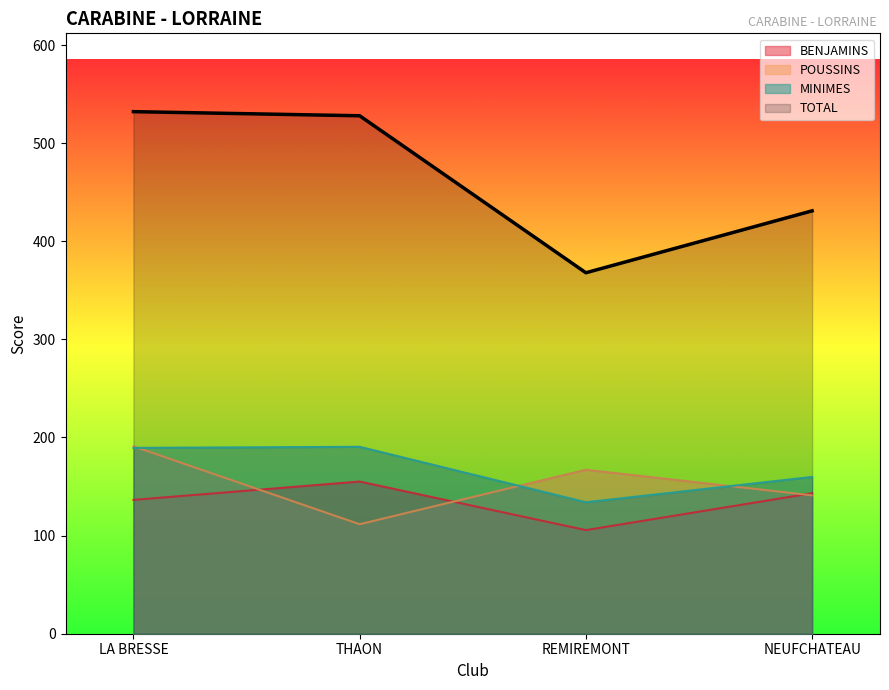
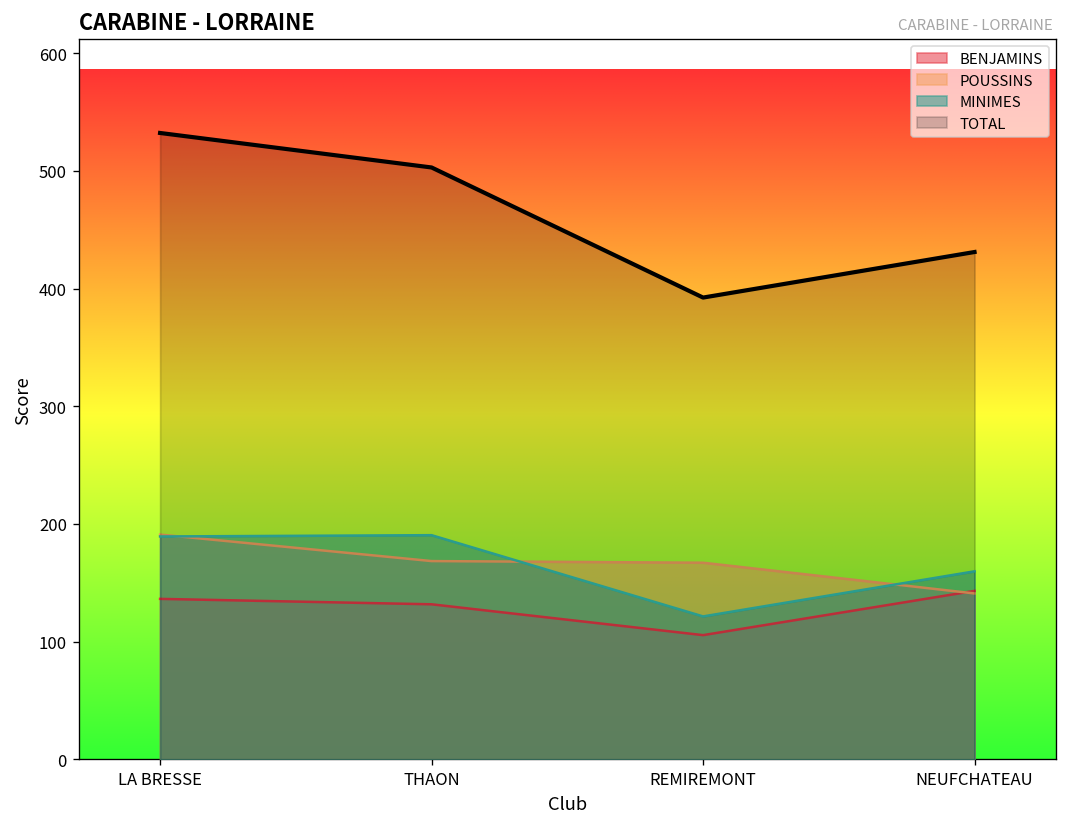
BENJAMINS, THAON: 160 -> 130
POUSSINS, THAON: 110 -> 170
TOTAL, THAON: 530 -> 500
MINIMES, REMIREMONT: 130 -> 120
TOTAL, REMIREMONT: 370 -> 390
